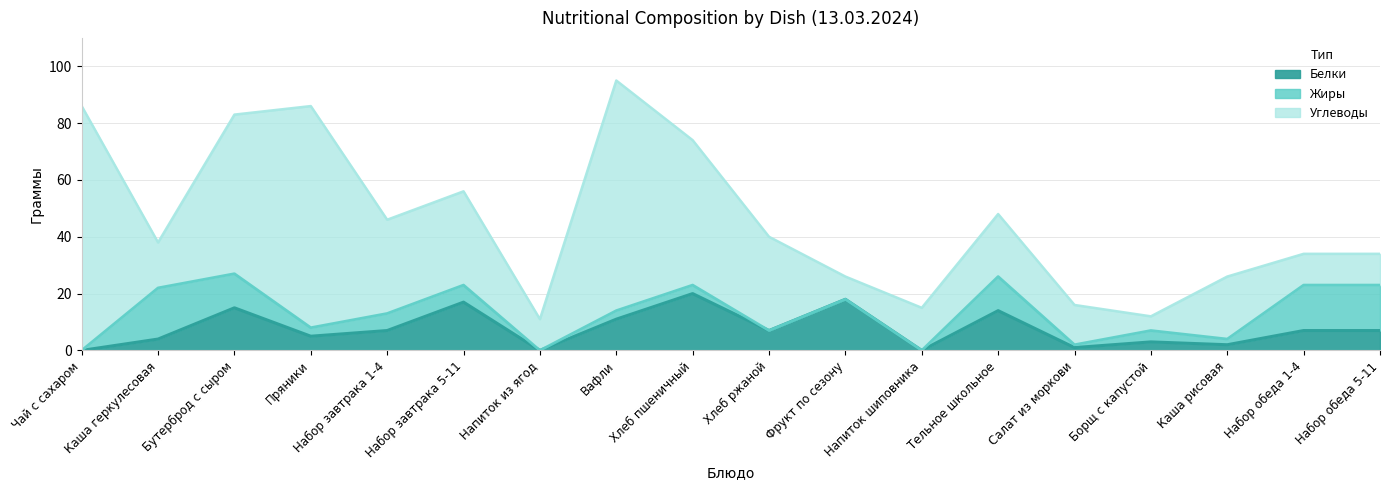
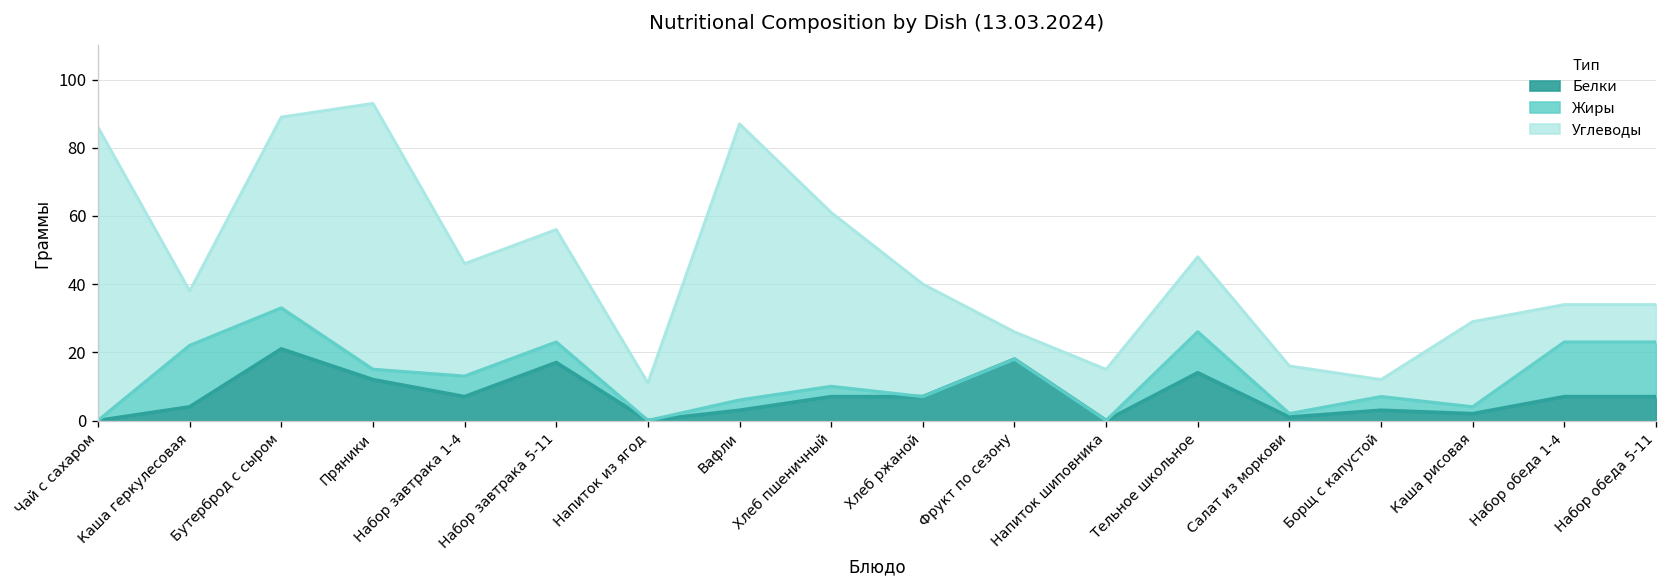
Белки, Бутерброд с сыром: 15 -> 21
Белки, Пряники: 5 -> 12
Белки, Вафли: 11 -> 3
Белки, Хлеб пшеничный: 20 -> 7
Углеводы, Каша рисовая: 22 -> 25
